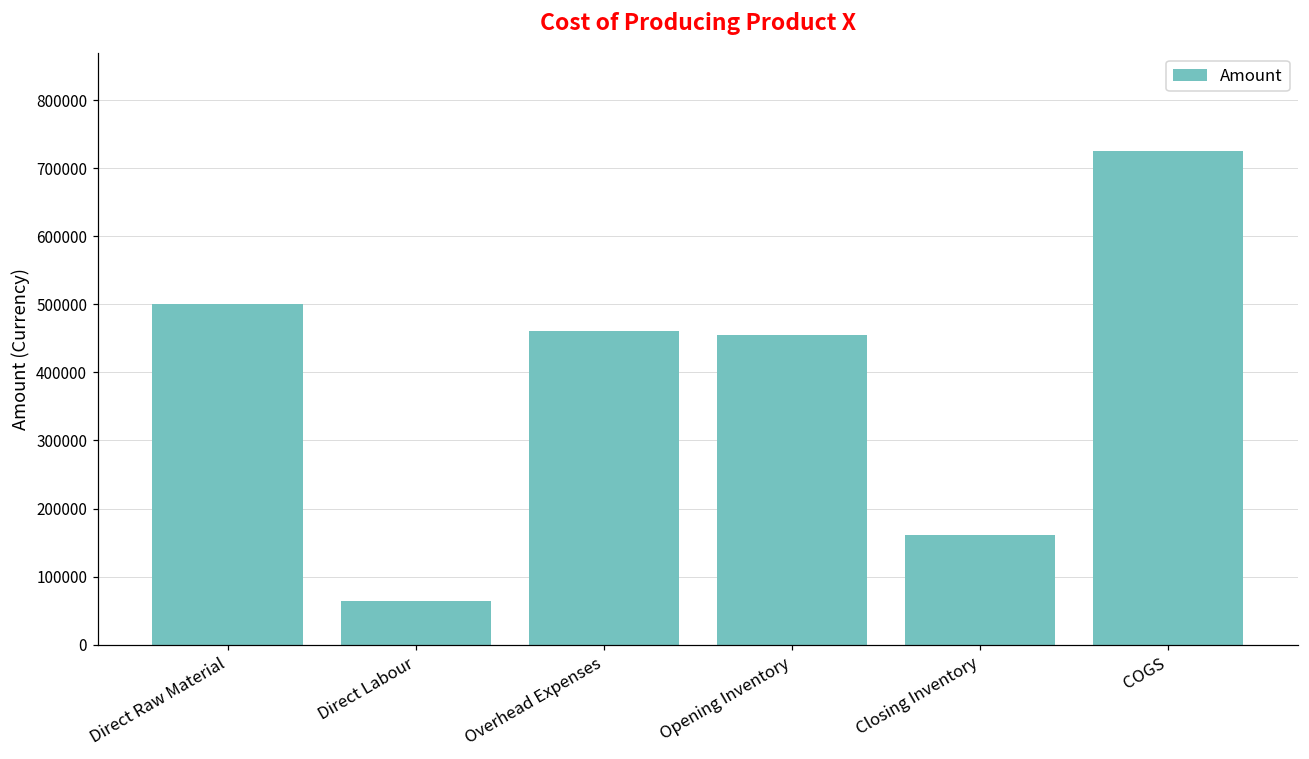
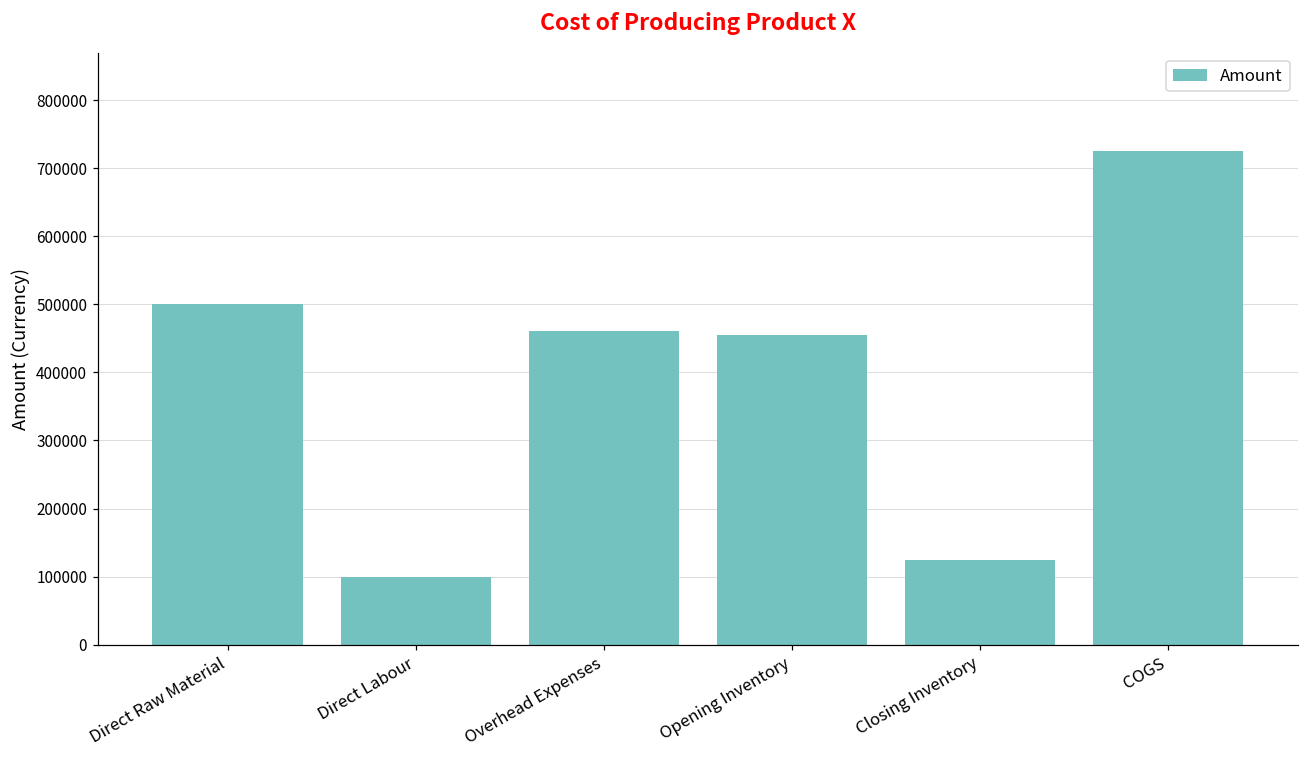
Direct Labour: 60000 -> 100000
Closing Inventory: 160000 -> 130000
